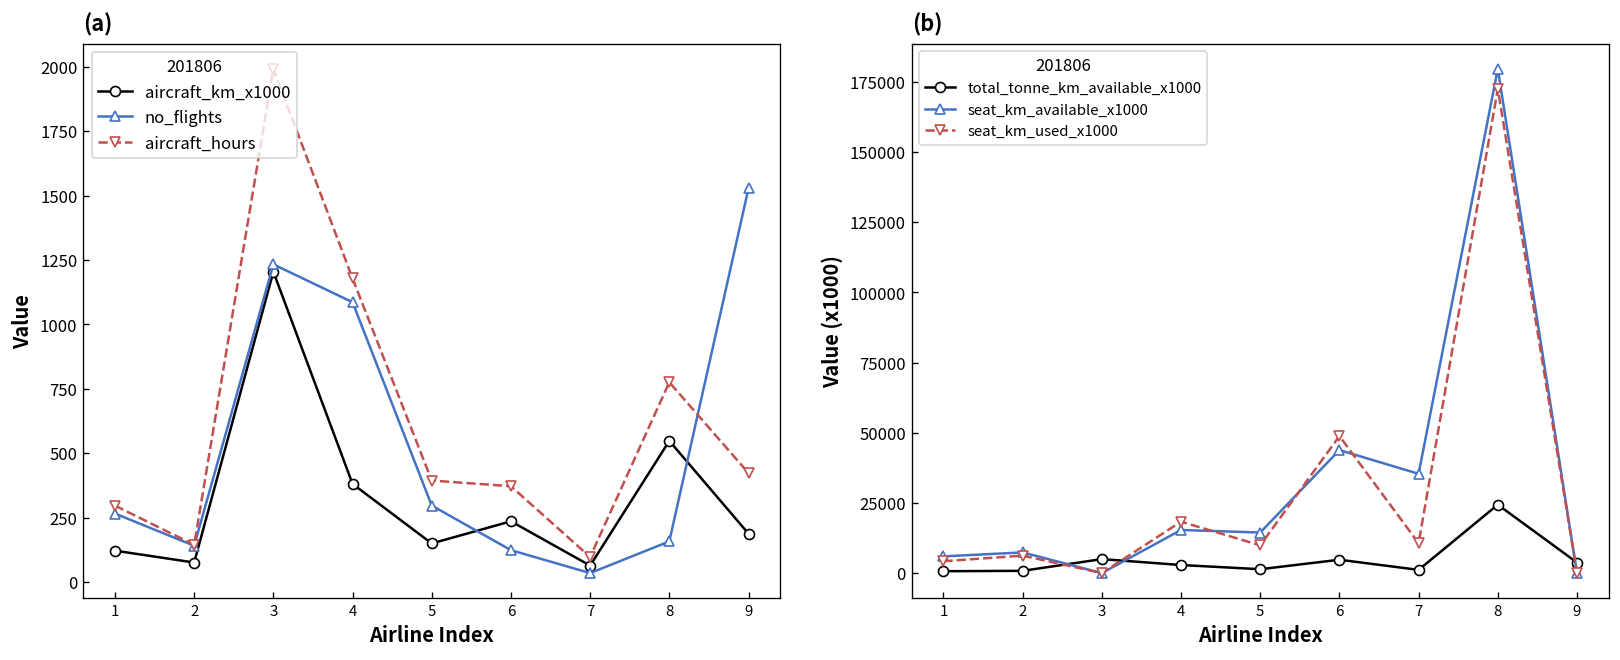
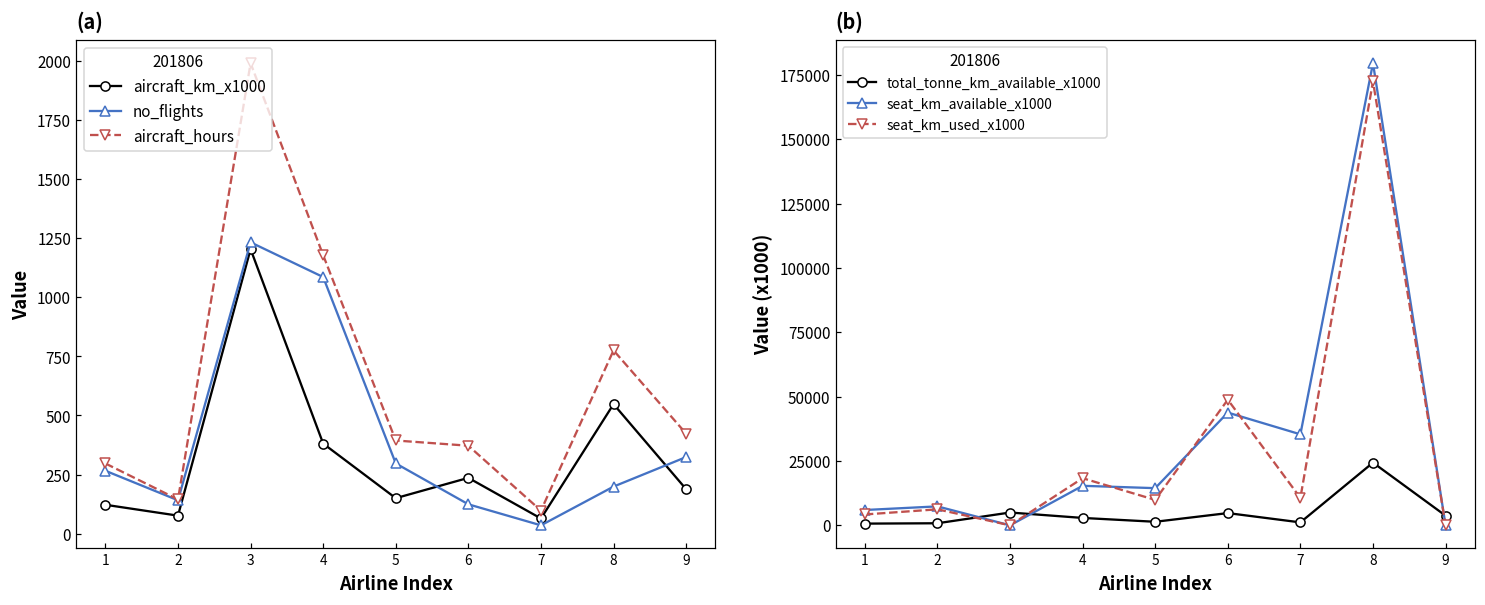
(a), no_flights, 8: 160 -> 200
(a), no_flights, 9: 1530 -> 320
